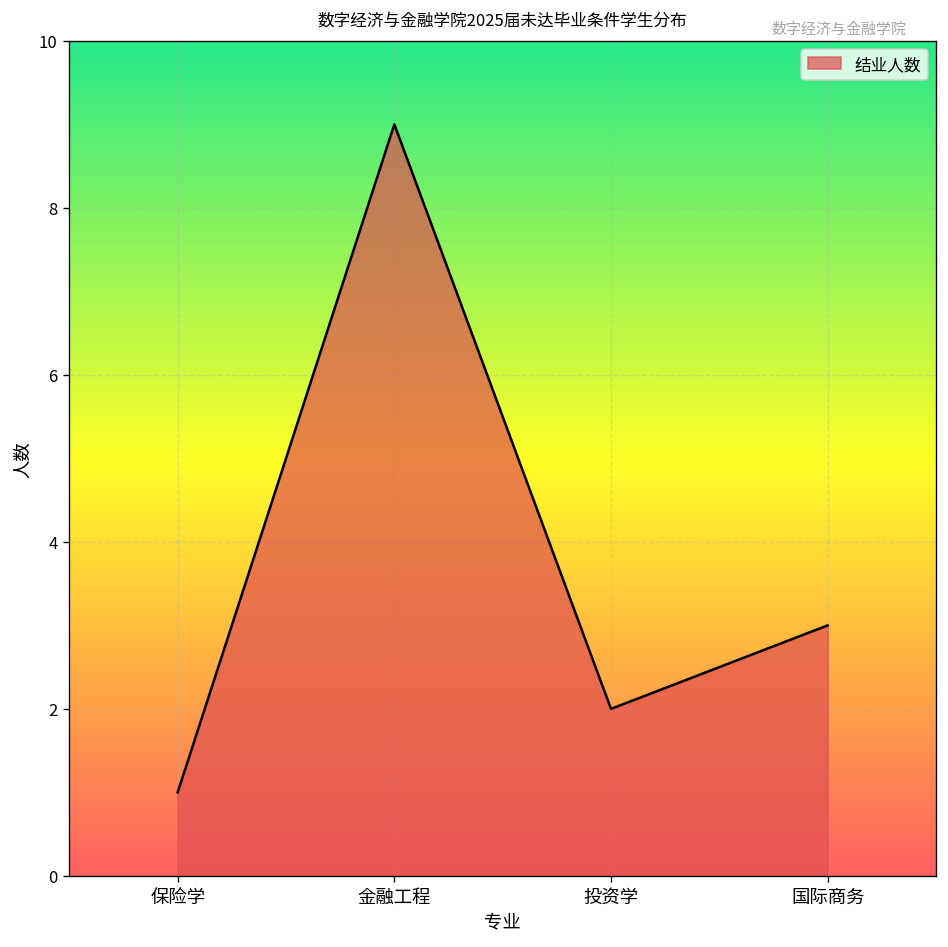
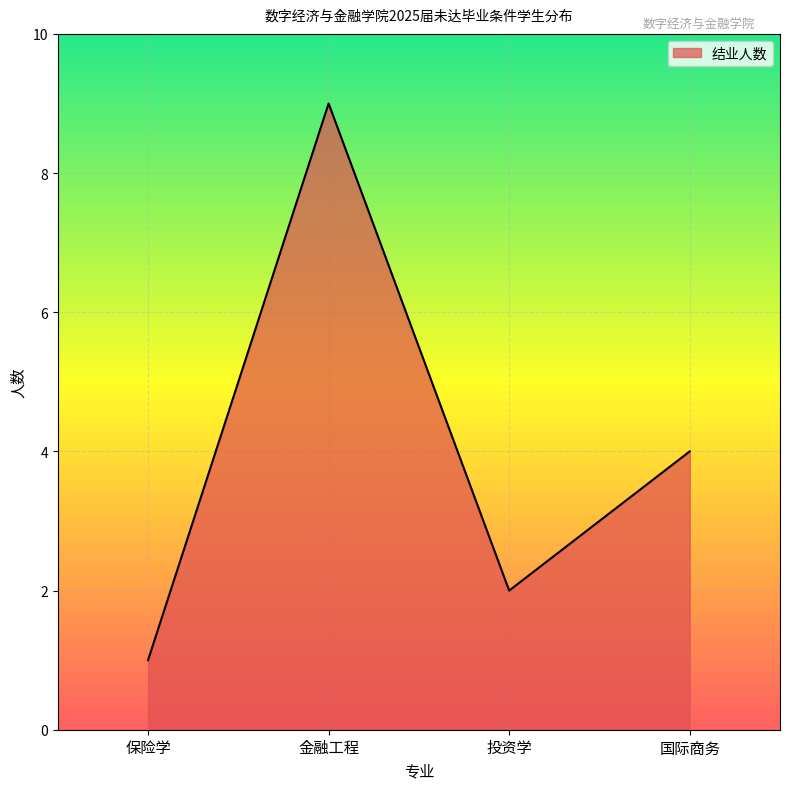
国际商务: 3 -> 4
